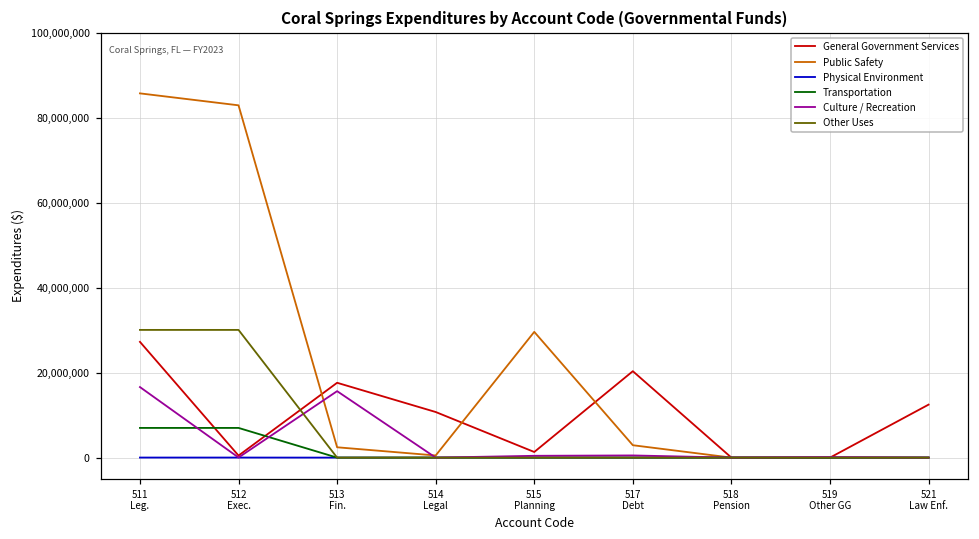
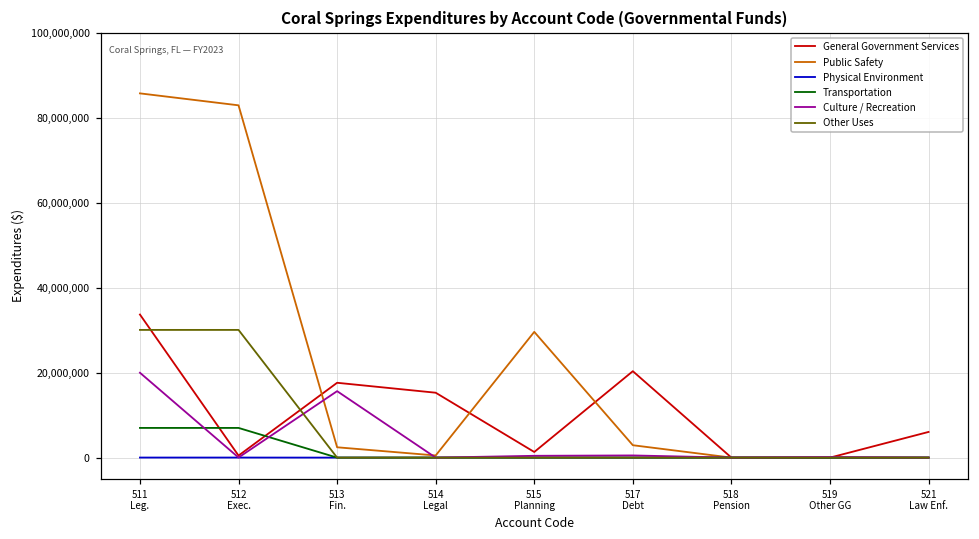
General Government Services, 511 Leg.: 27,000,000 -> 34,000,000
Culture / Recreation, 511 Leg.: 17,000,000 -> 20,000,000
General Government Services, 514 Legal: 11,000,000 -> 15,000,000
General Government Services, 521 Law Enf.: 12,000,000 -> 6,000,000
